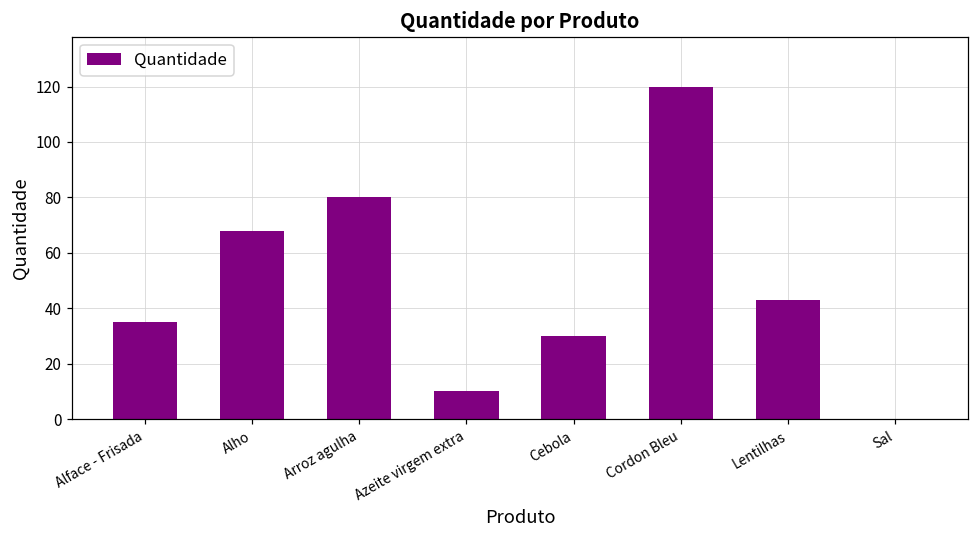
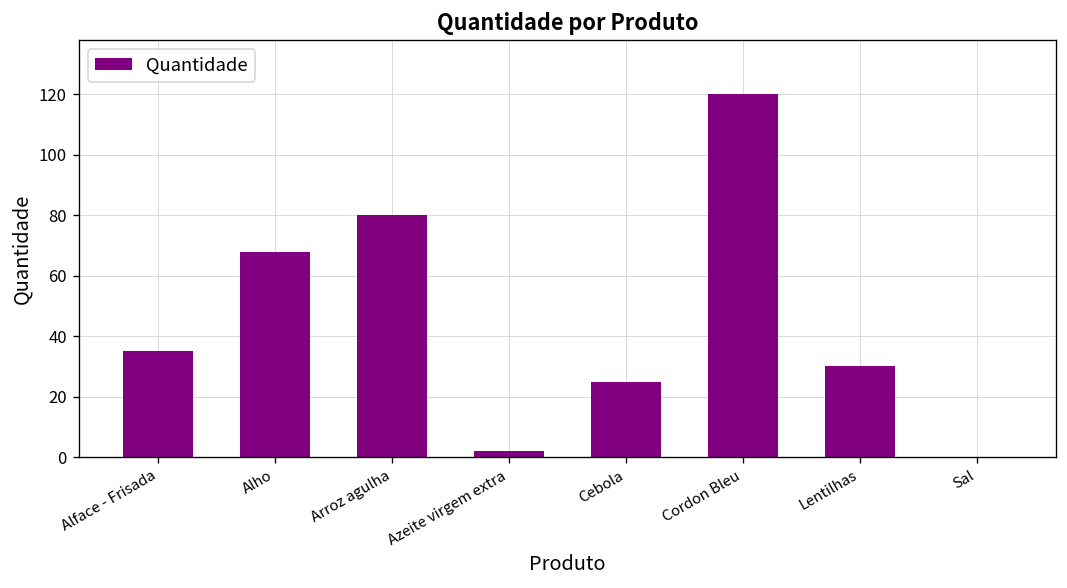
Azeite virgem extra: 10 -> 2
Cebola: 30 -> 25
Lentilhas: 43 -> 30
